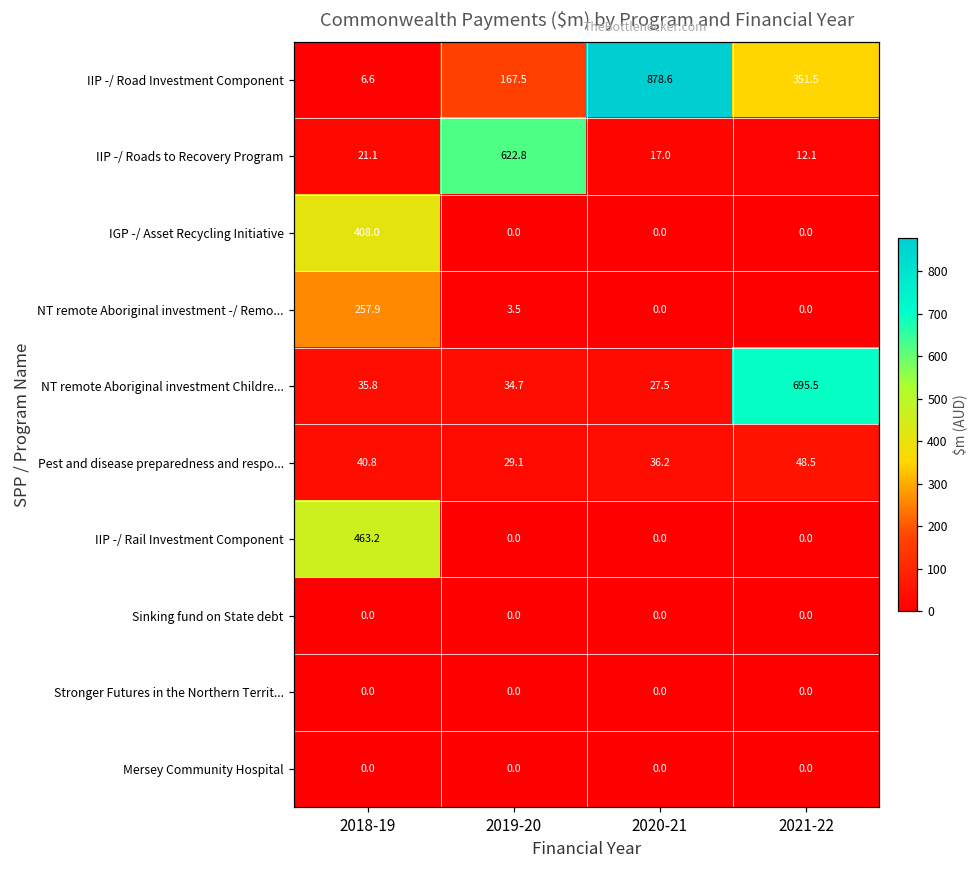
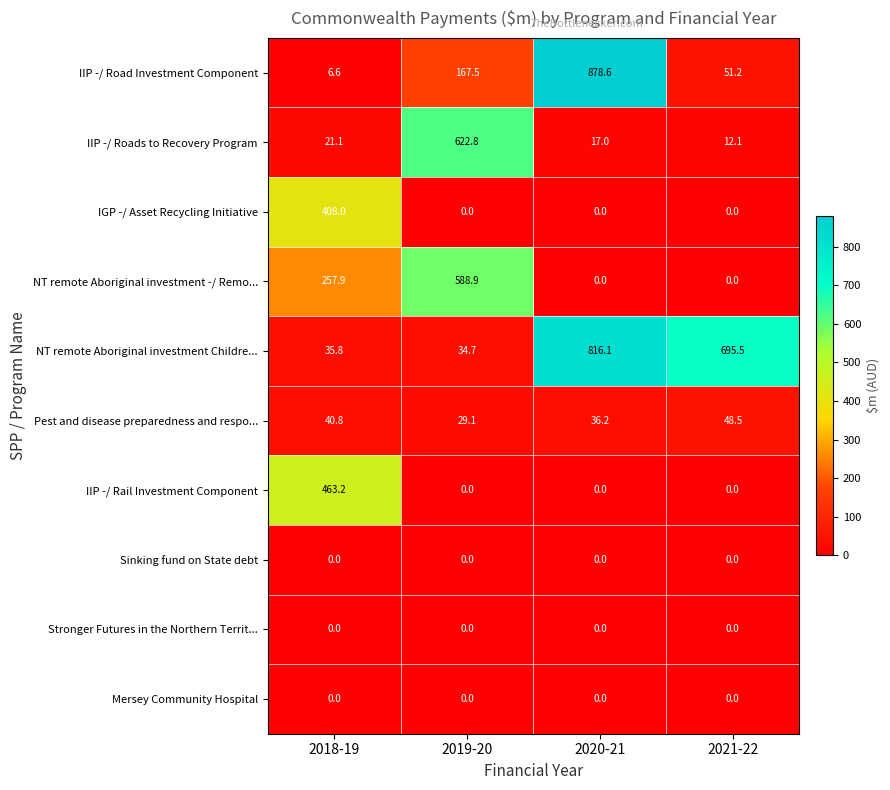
IIP -/ Road Investment Component, 2021-22: 351.5 -> 51.2
NT remote Aboriginal investment -/ Remo..., 2019-20: 3.5 -> 588.9
NT remote Aboriginal investment Childre..., 2020-21: 27.5 -> 816.1
